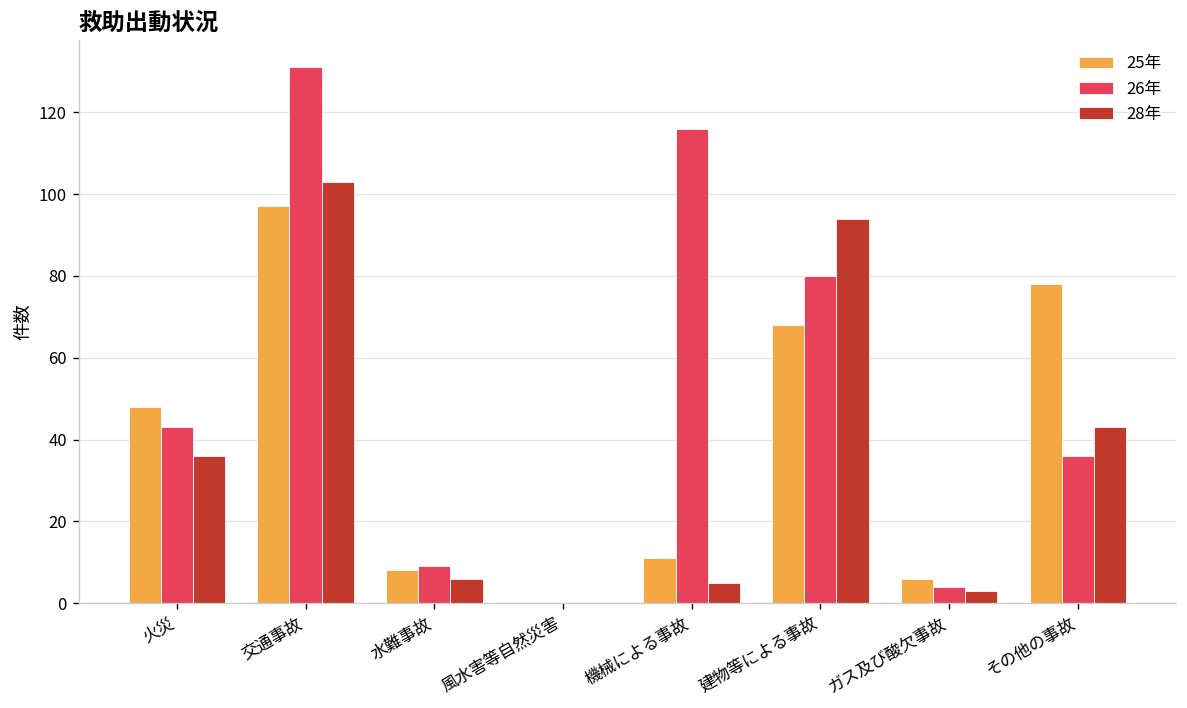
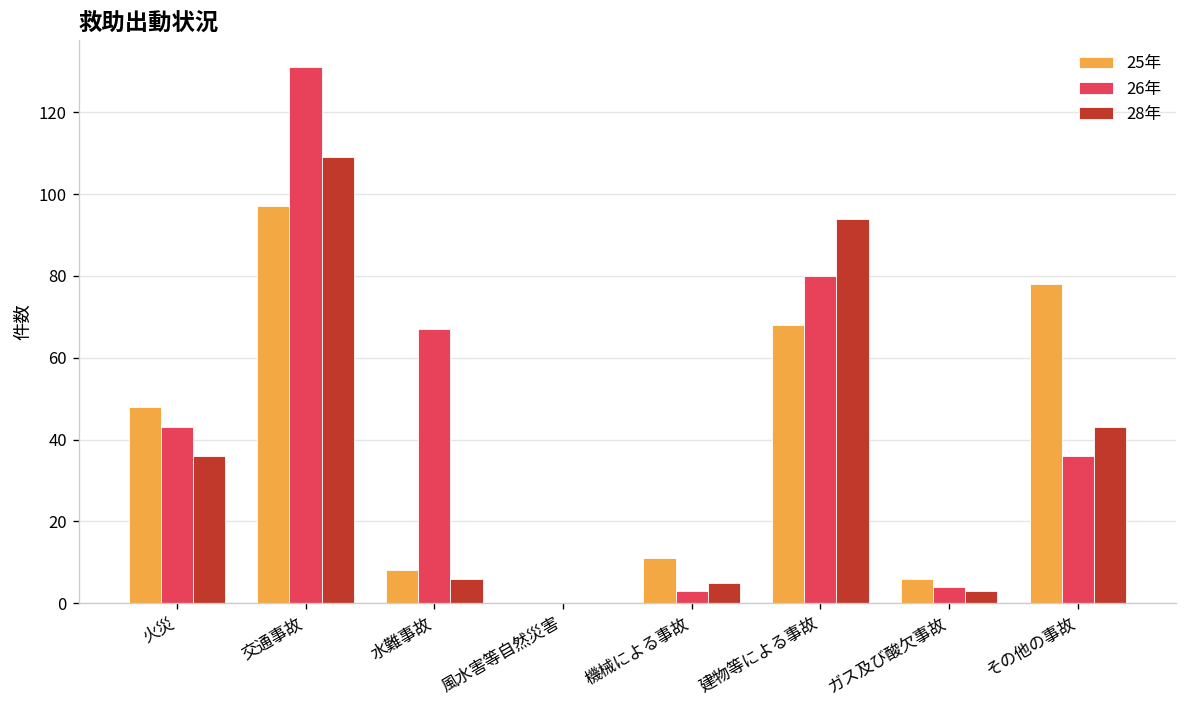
28年, 交通事故: 103 -> 109
26年, 水難事故: 9 -> 67
26年, 機械による事故: 116 -> 3
